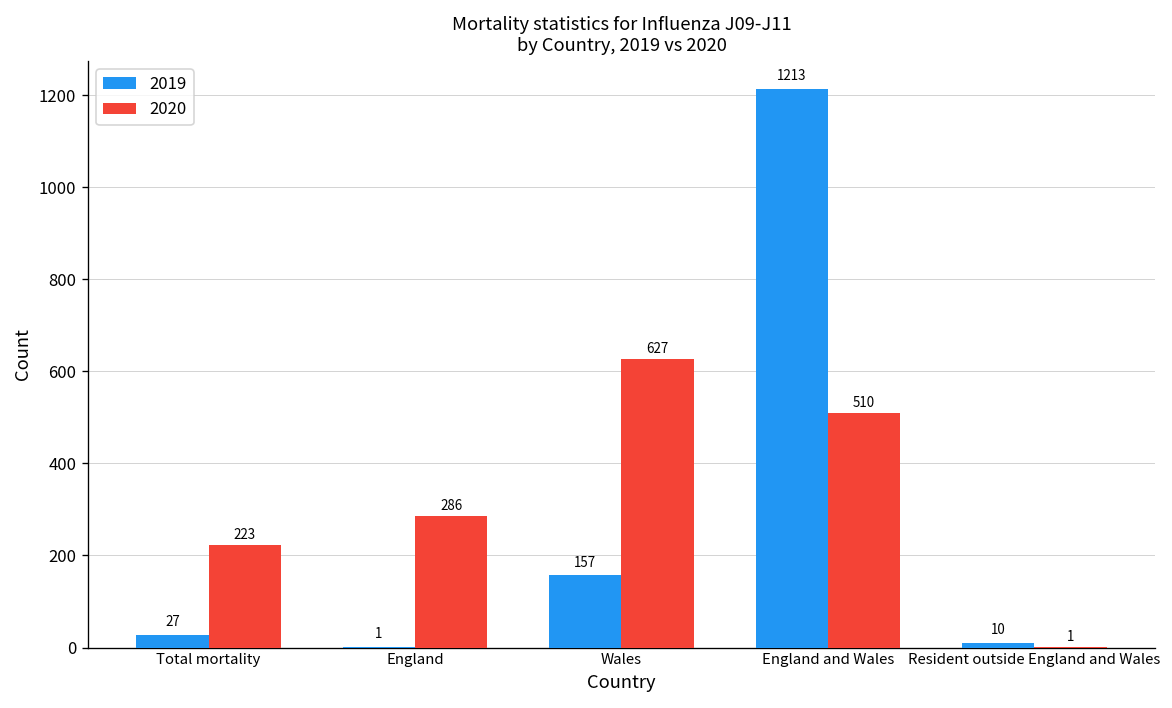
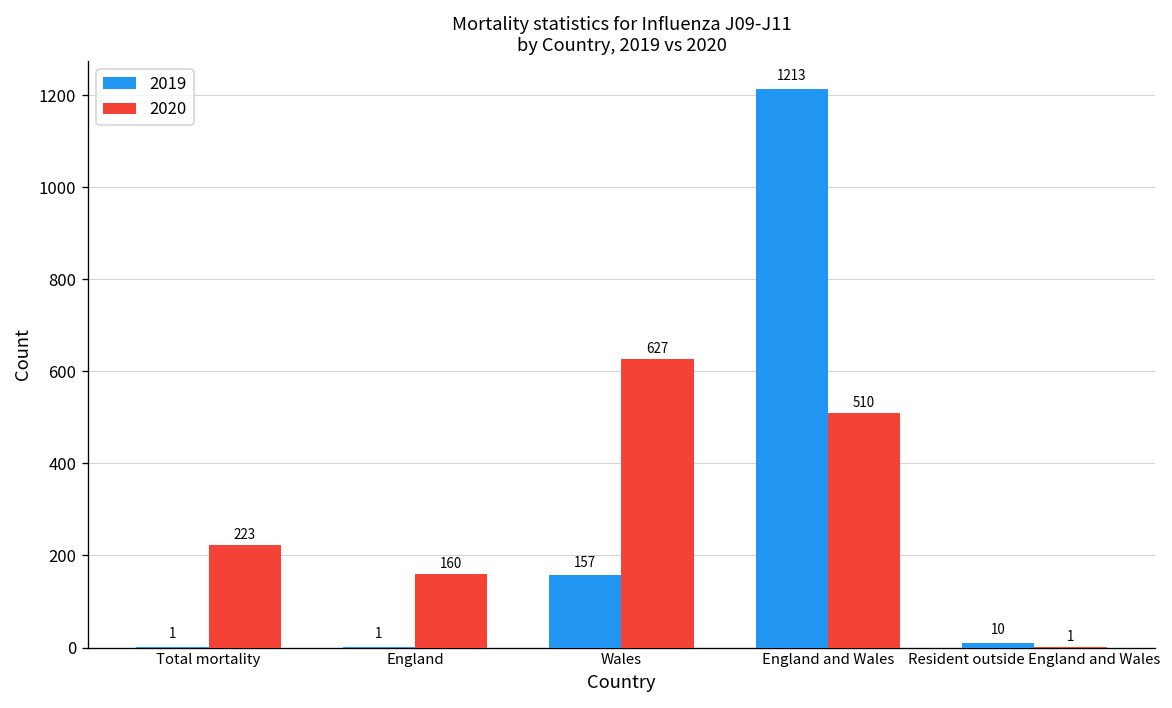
2019, Total mortality: 27 -> 1
2020, England: 286 -> 160
